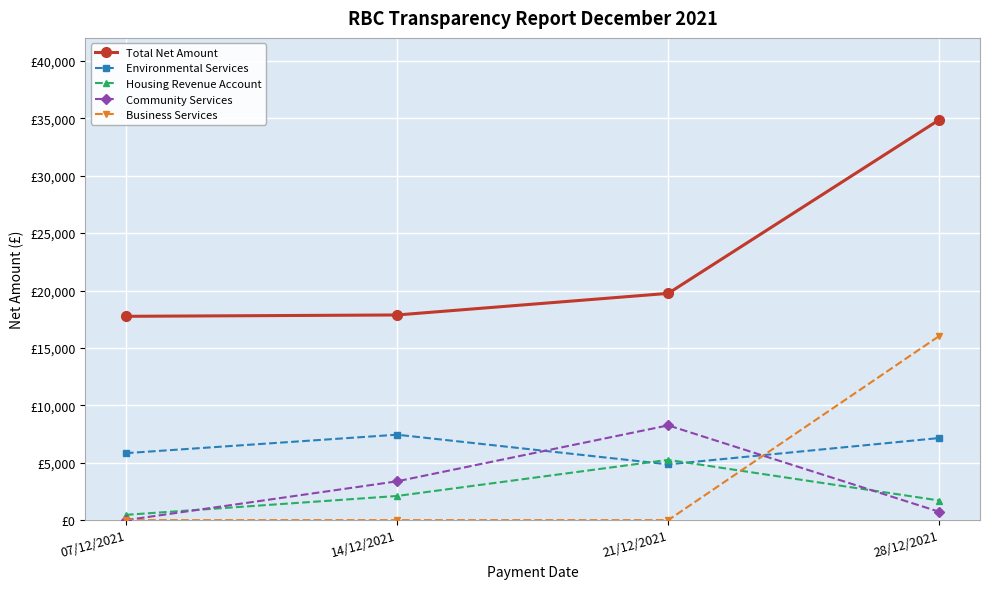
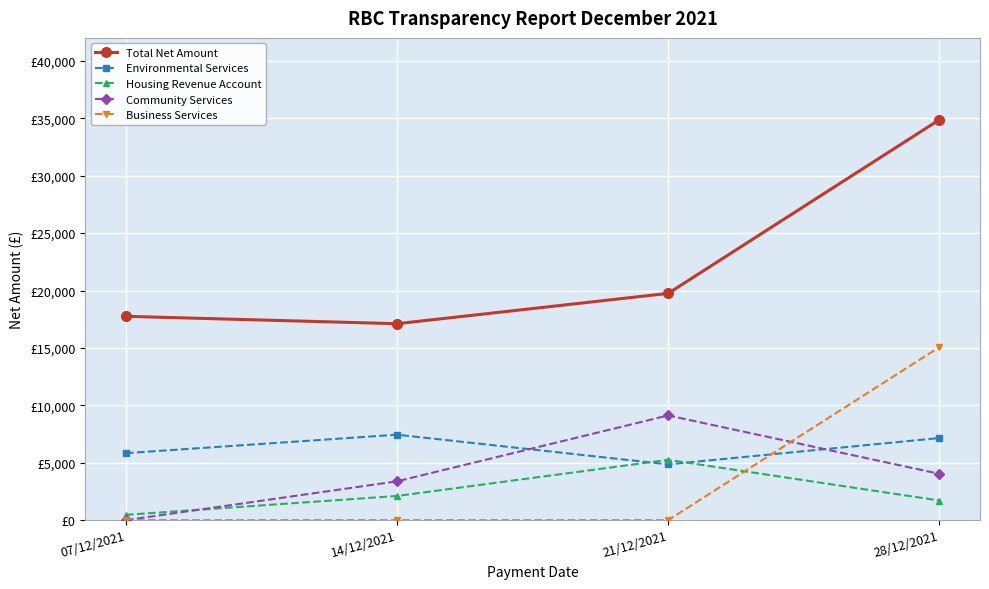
Total Net Amount, 14/12/2021: £17,900 -> £17,100
Community Services, 21/12/2021: £8,300 -> £9,100
Community Services, 28/12/2021: £700 -> £4,000
Business Services, 28/12/2021: £16,000 -> £15,100
